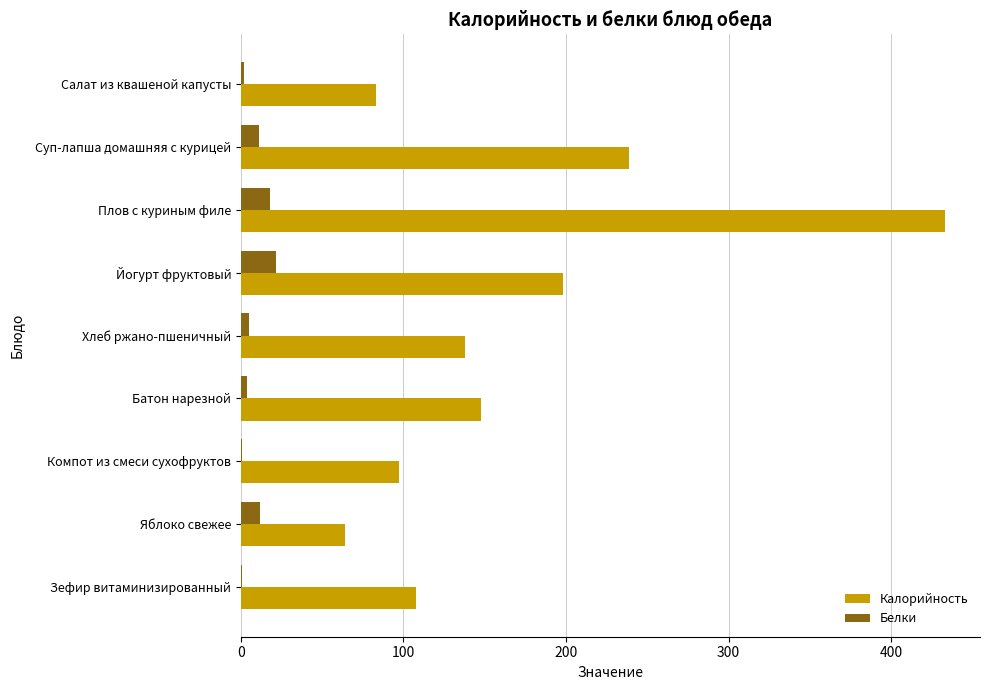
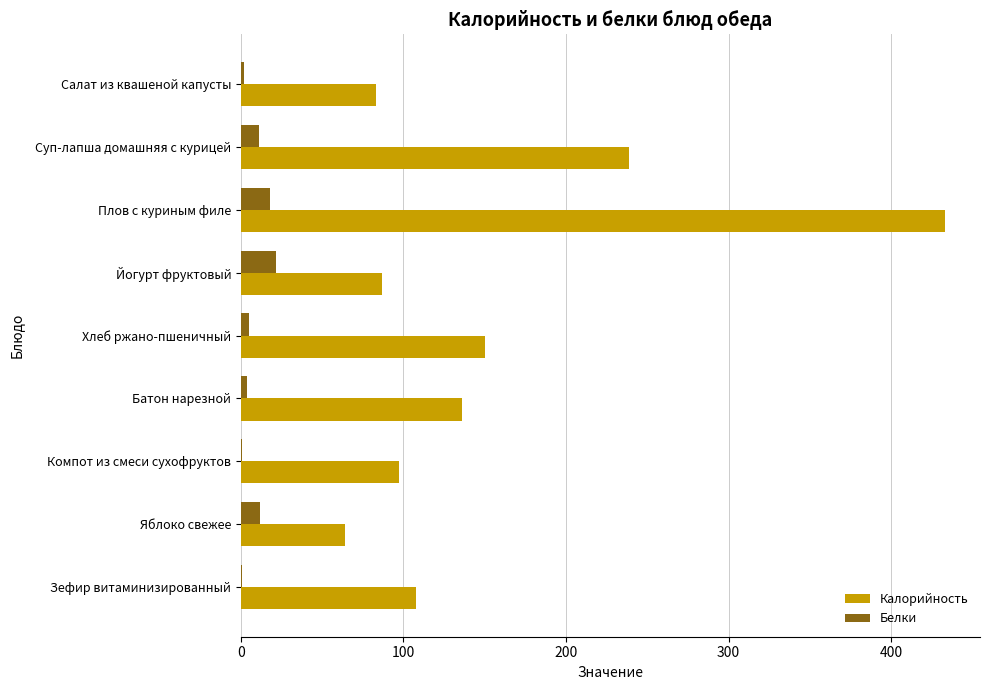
Калорийность, Йогурт фруктовый: 198 -> 87
Калорийность, Хлеб ржано-пшеничный: 138 -> 150
Калорийность, Батон нарезной: 148 -> 136
